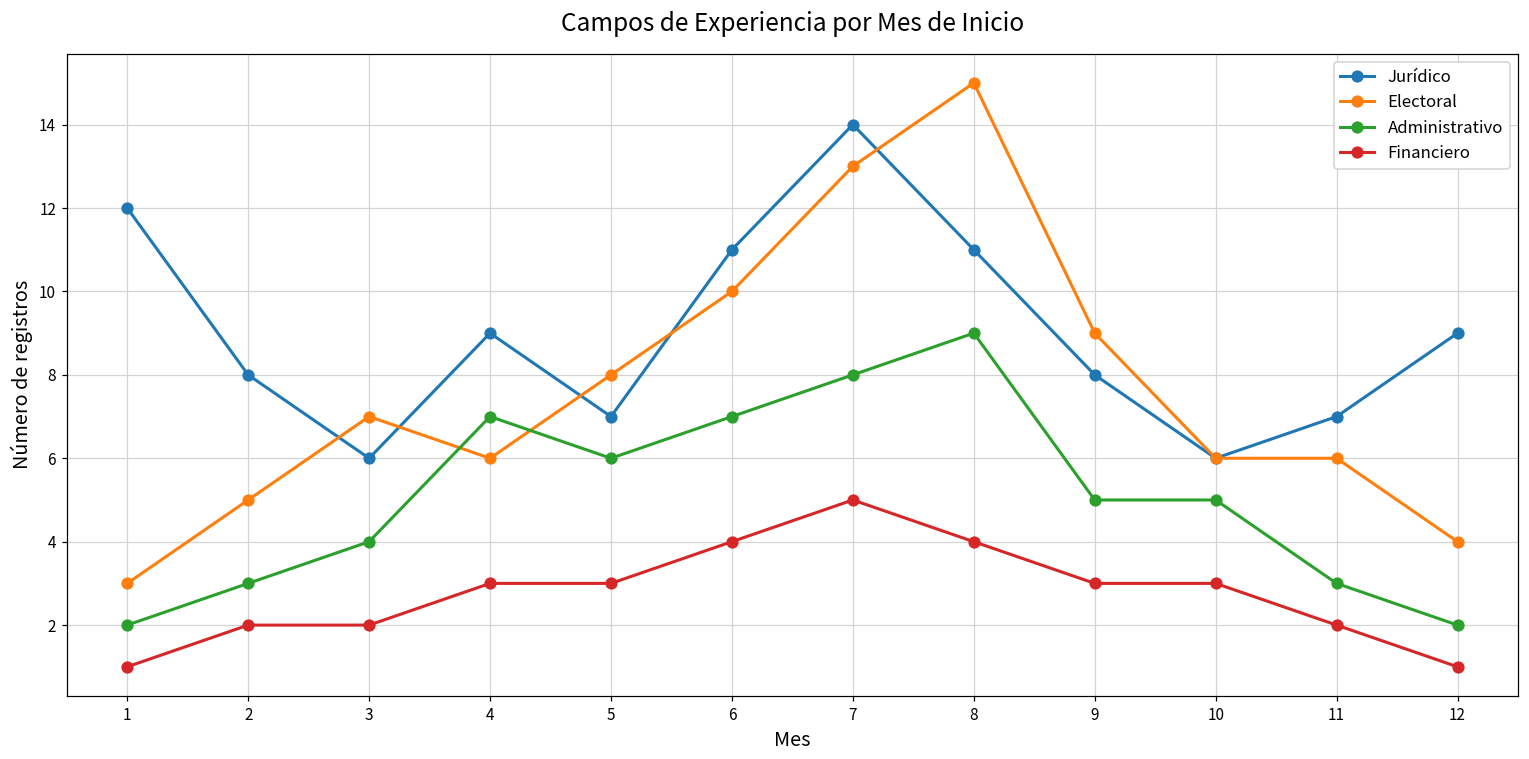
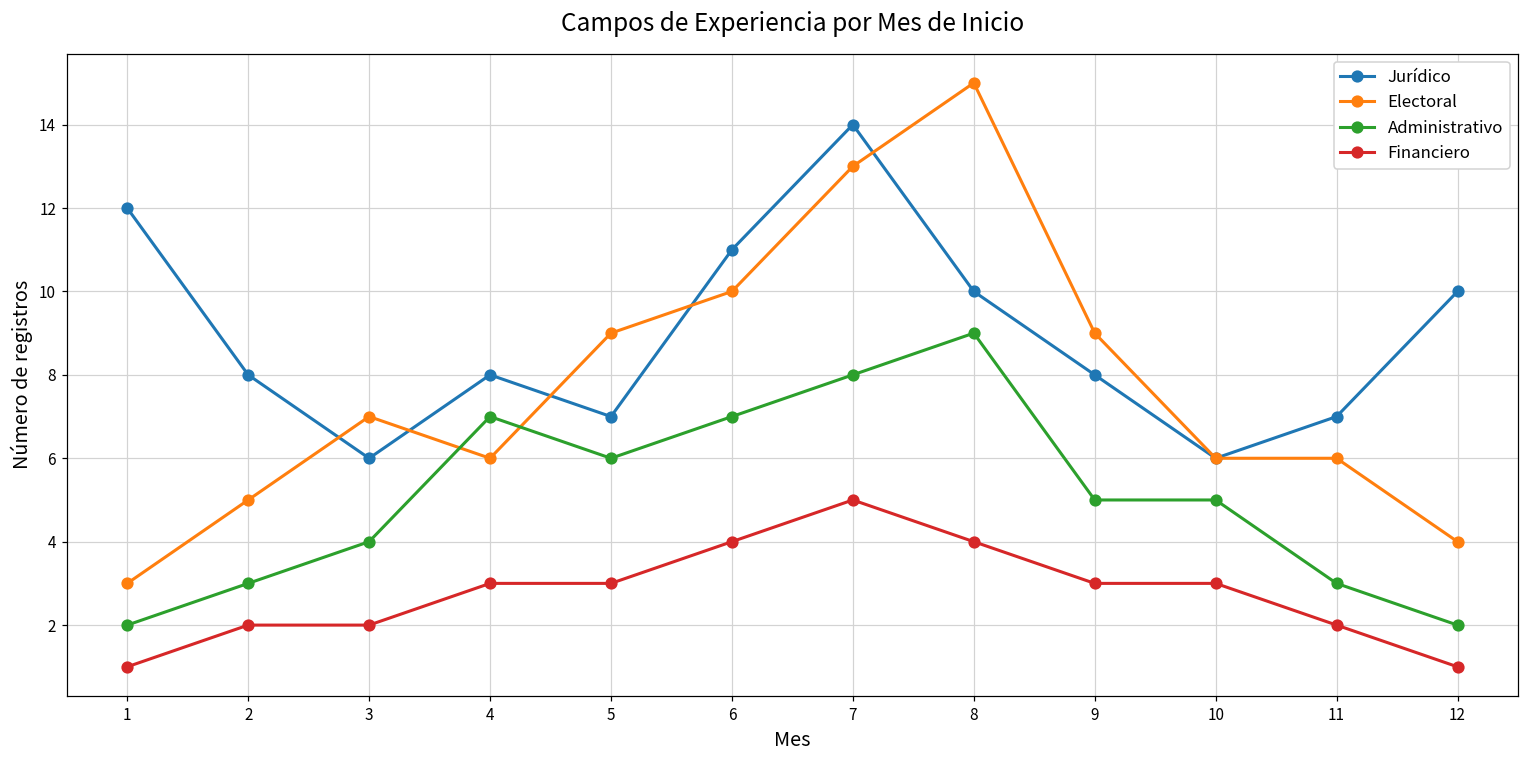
Jurídico, 4: 9 -> 8
Electoral, 5: 8 -> 9
Jurídico, 8: 11 -> 10
Jurídico, 12: 9 -> 10
